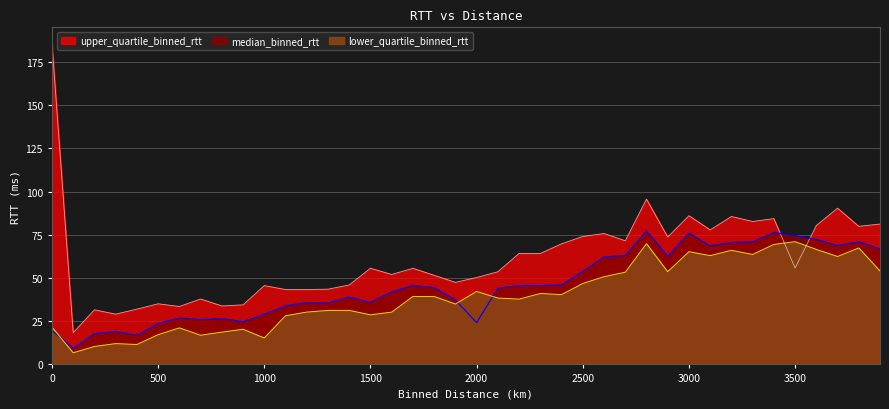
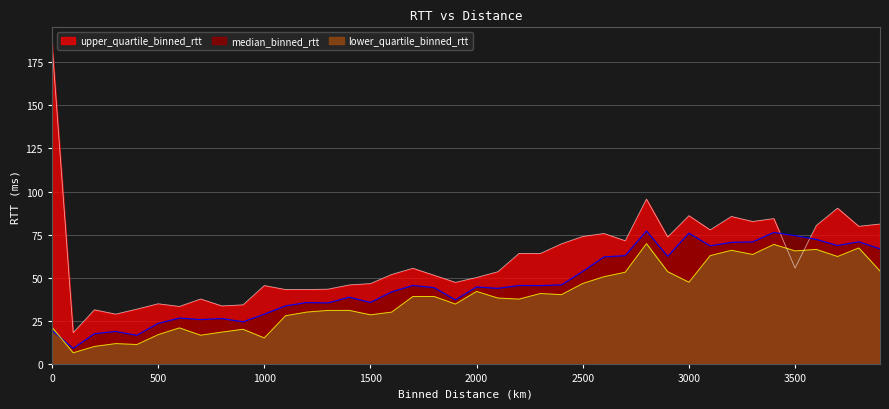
upper_quartile_binned_rtt, 1500: 56 -> 47
median_binned_rtt, 2000: 24 -> 45
lower_quartile_binned_rtt, 3000: 65 -> 48
lower_quartile_binned_rtt, 3500: 71 -> 66
